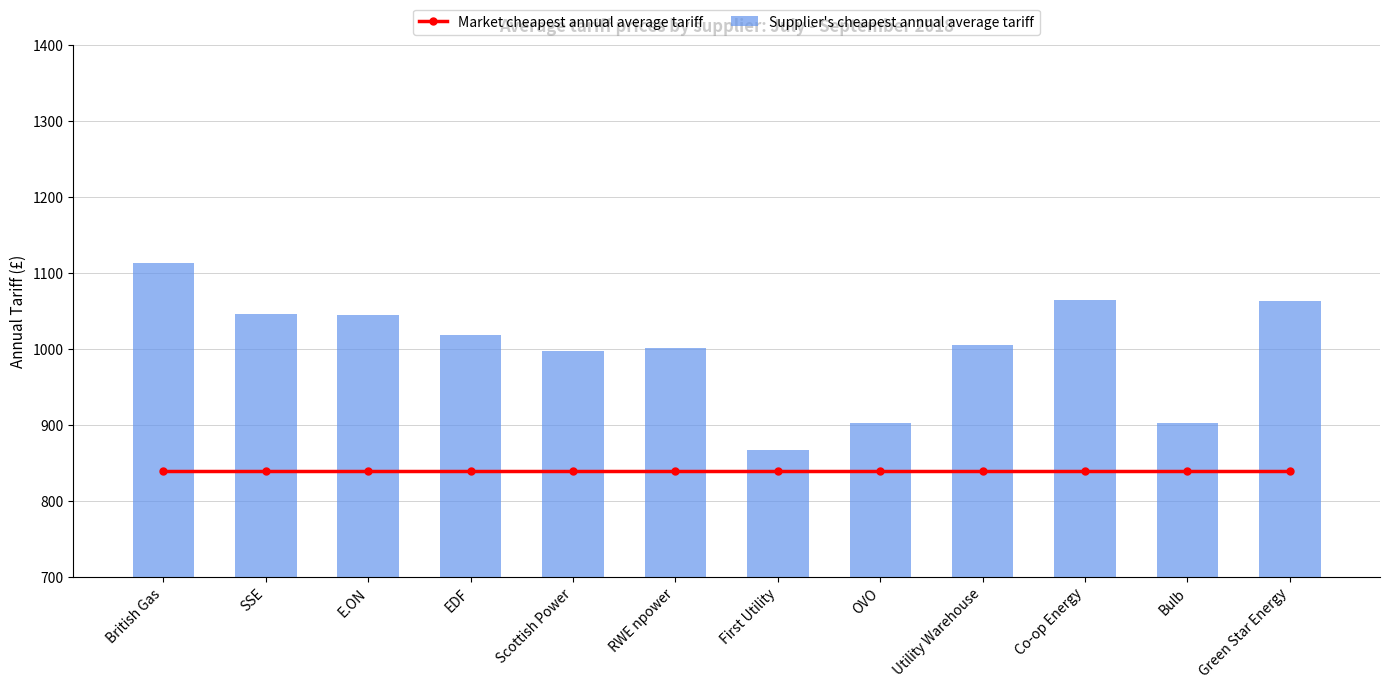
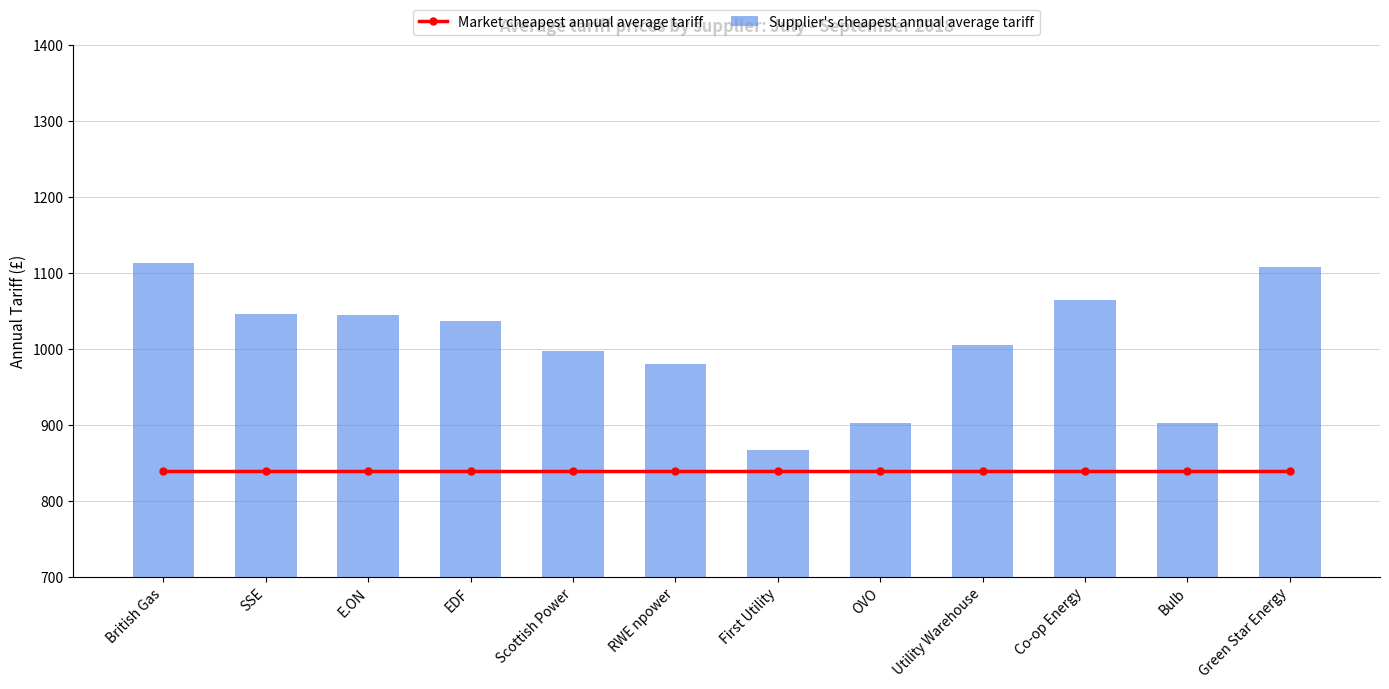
Supplier's cheapest annual average tariff, EDF: 1020 -> 1040
Supplier's cheapest annual average tariff, RWE npower: 1000 -> 980
Supplier's cheapest annual average tariff, Green Star Energy: 1060 -> 1110
